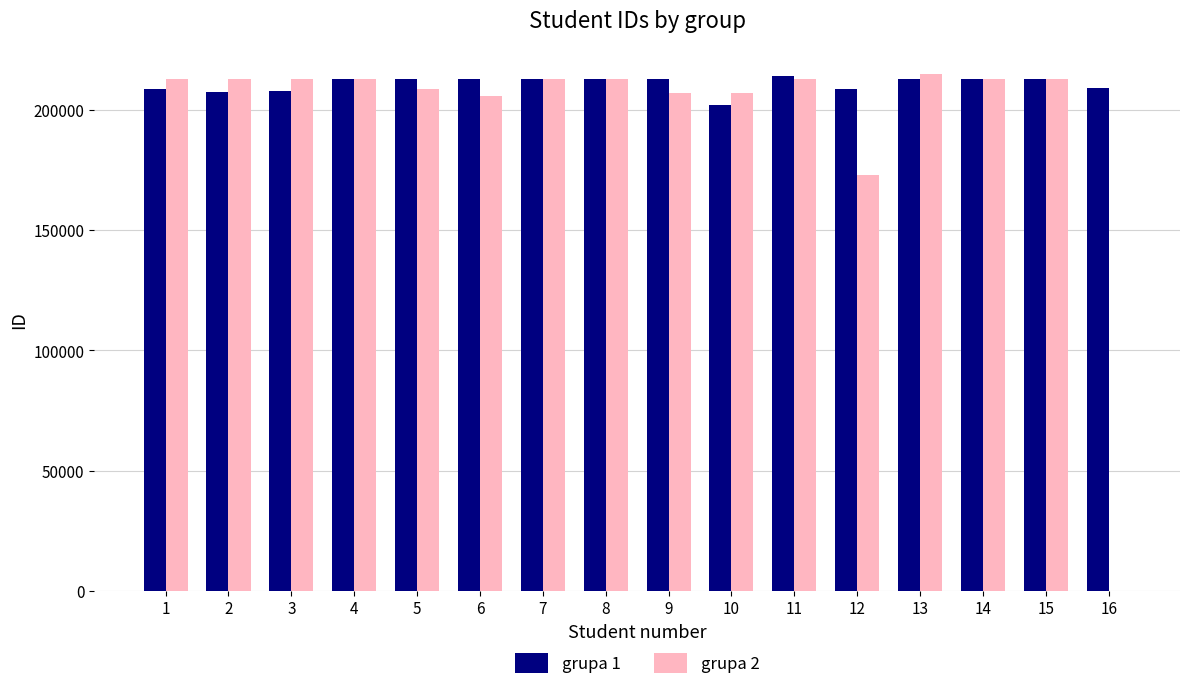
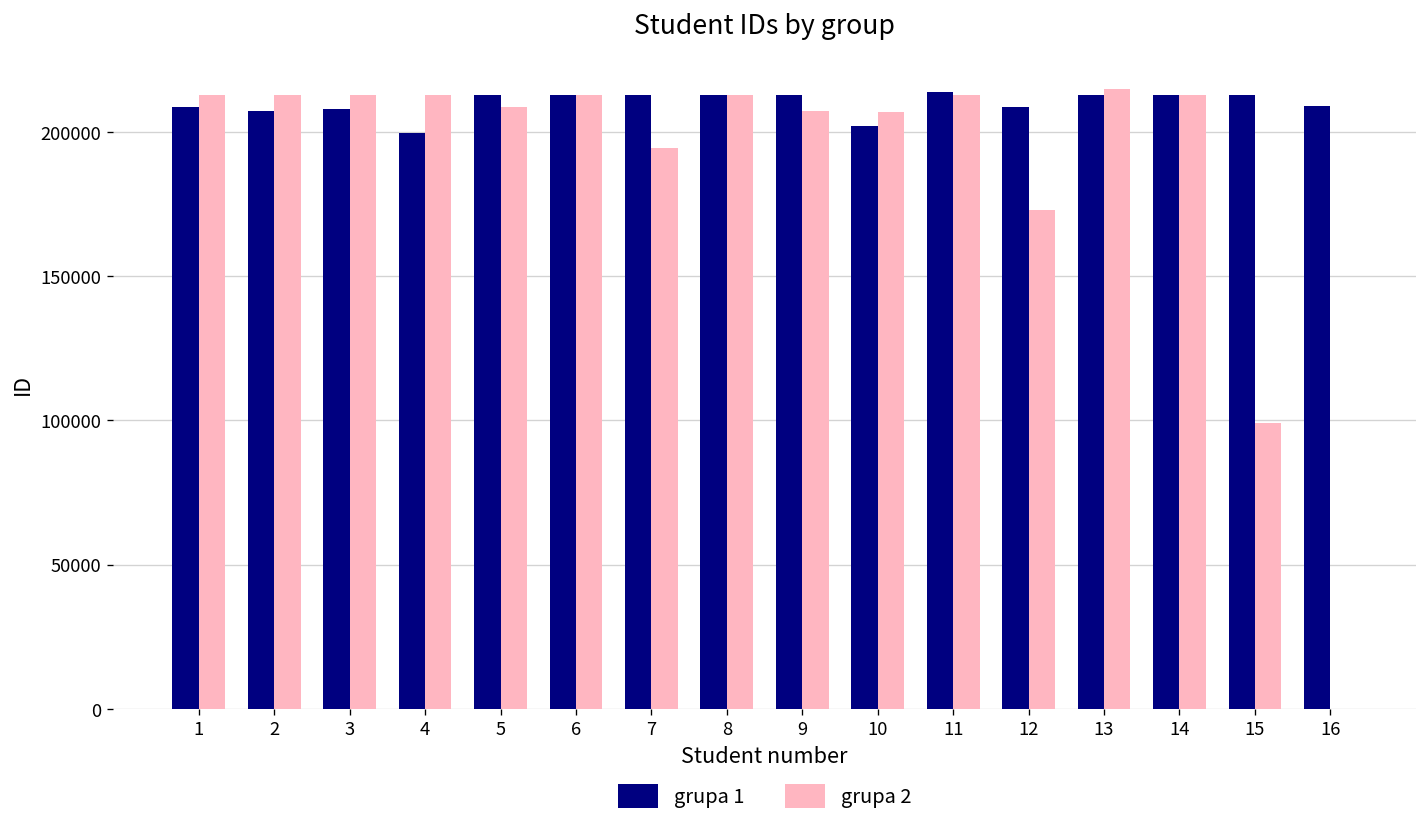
grupa 1, 4: 213000 -> 200000
grupa 2, 6: 206000 -> 213000
grupa 2, 7: 213000 -> 195000
grupa 2, 15: 213000 -> 99000
